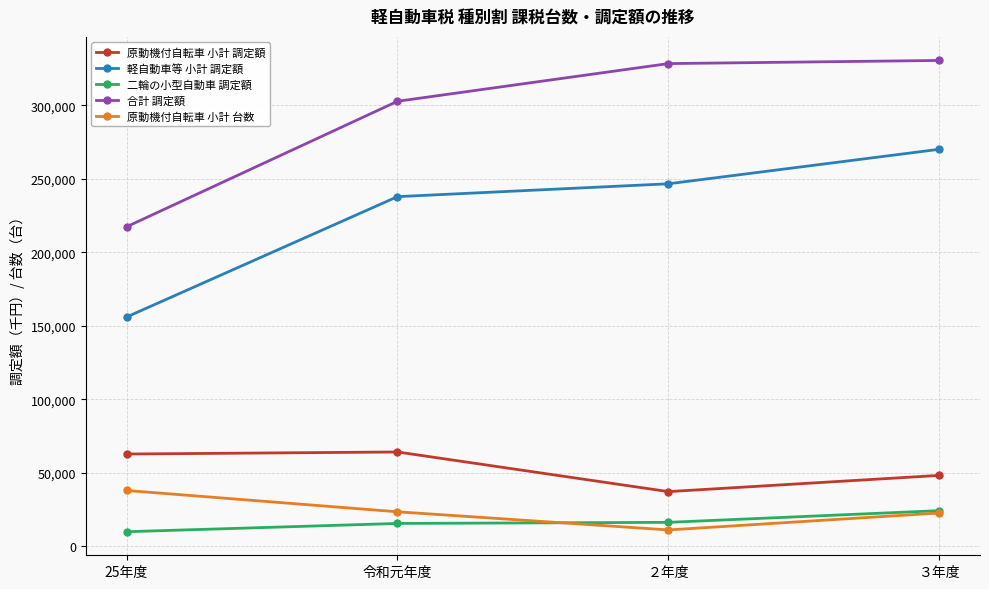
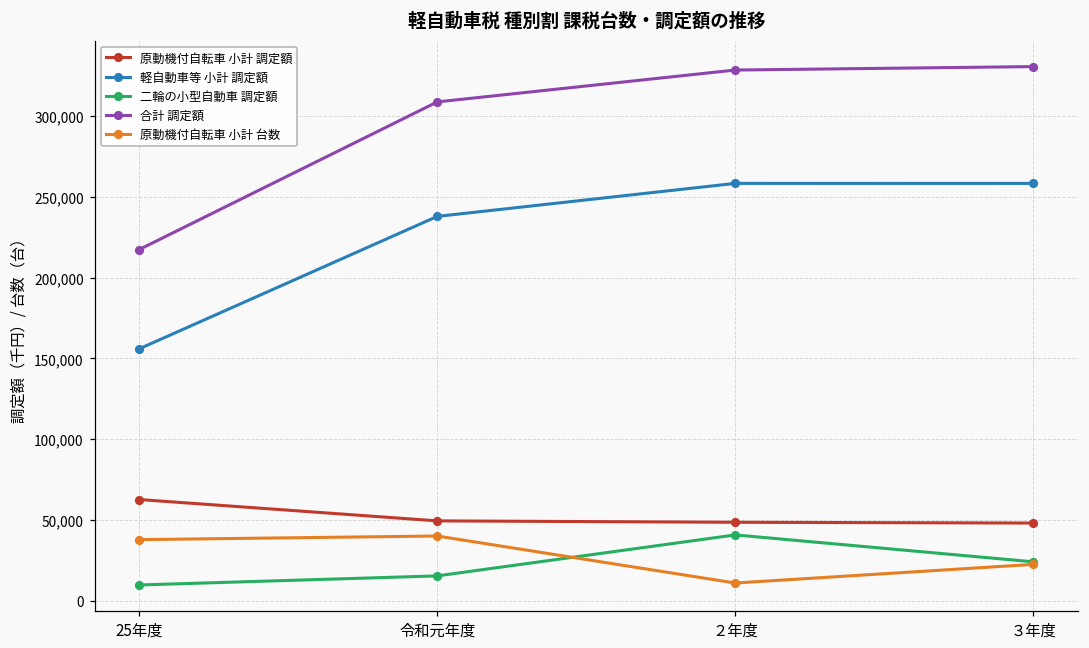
原動機付自転車 小計 調定額, 令和元年度: 64,000 -> 49,000
合計 調定額, 令和元年度: 303,000 -> 309,000
原動機付自転車 小計 台数, 令和元年度: 23,000 -> 40,000
原動機付自転車 小計 調定額, ２年度: 37,000 -> 49,000
軽自動車等 小計 調定額, ２年度: 247,000 -> 258,000
二輪の小型自動車 調定額, ２年度: 16,000 -> 41,000
軽自動車等 小計 調定額, ３年度: 270,000 -> 258,000
